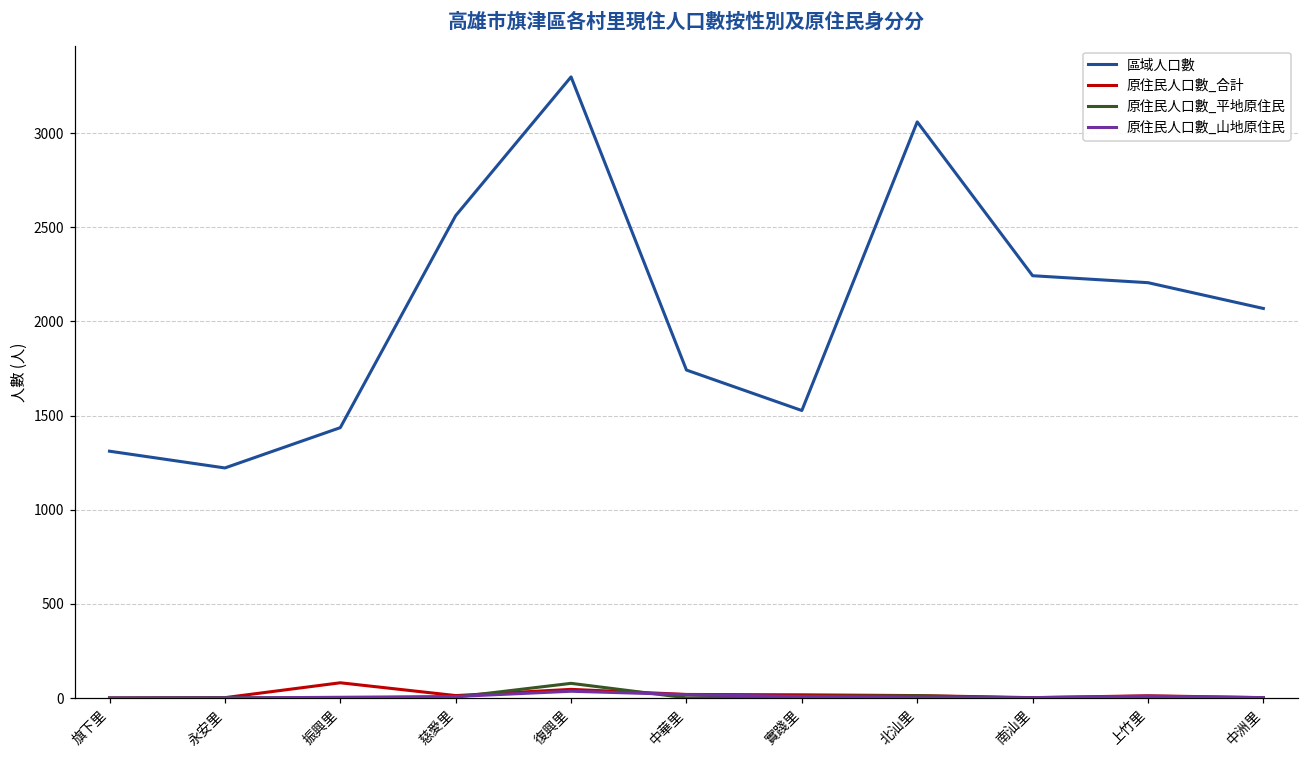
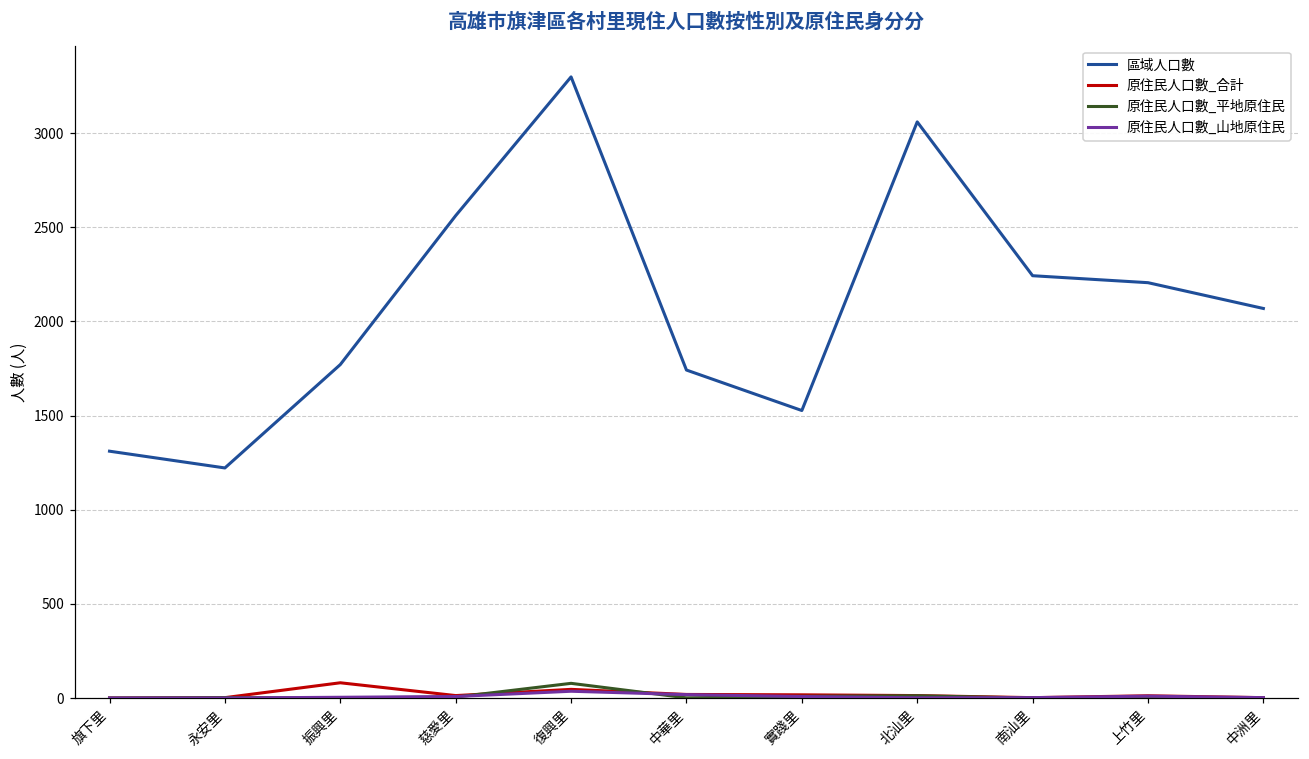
區域人口數, 振興里: 1440 -> 1770
